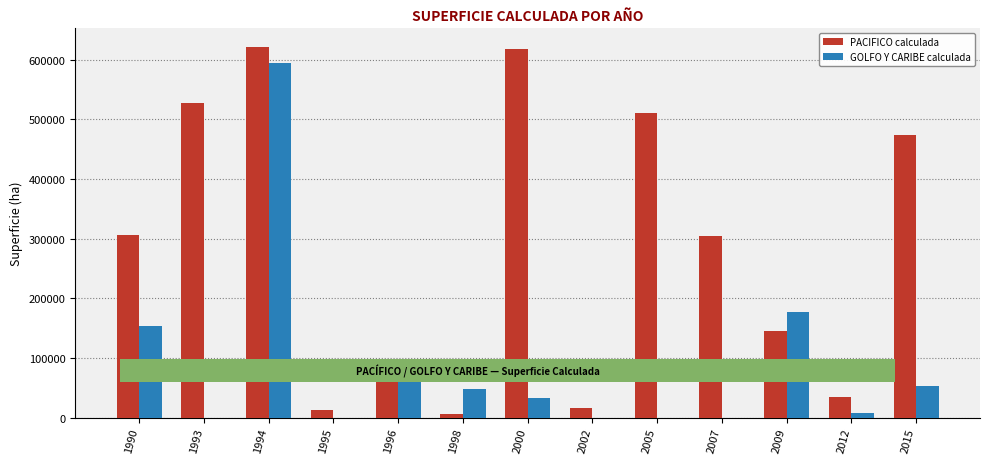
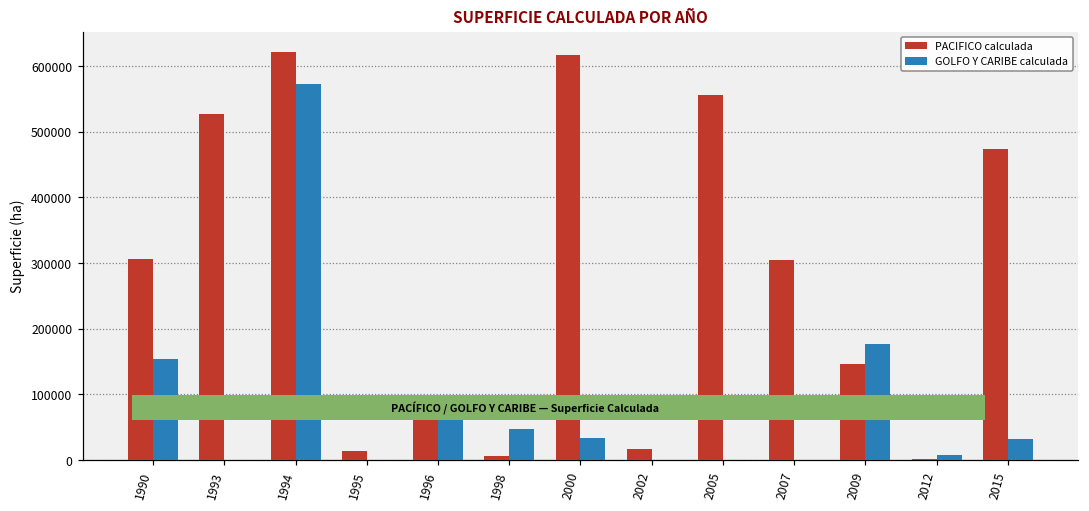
GOLFO Y CARIBE calculada, 1994: 590000 -> 570000
PACIFICO calculada, 2005: 510000 -> 560000
PACIFICO calculada, 2012: 30000 -> 0
GOLFO Y CARIBE calculada, 2015: 50000 -> 30000
